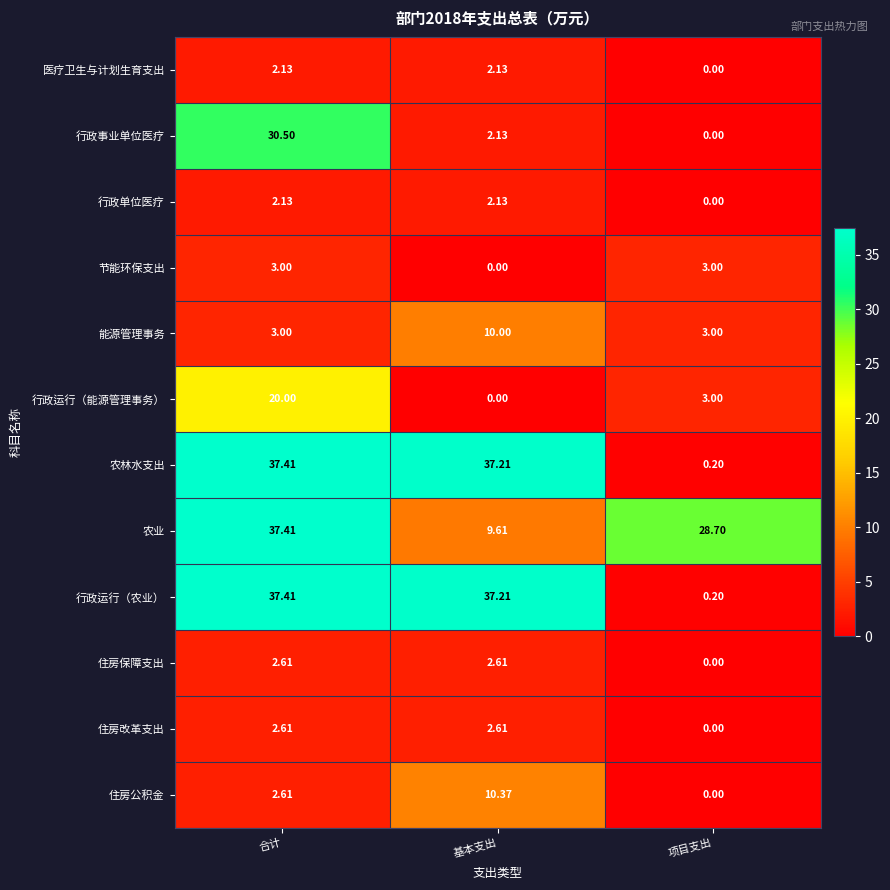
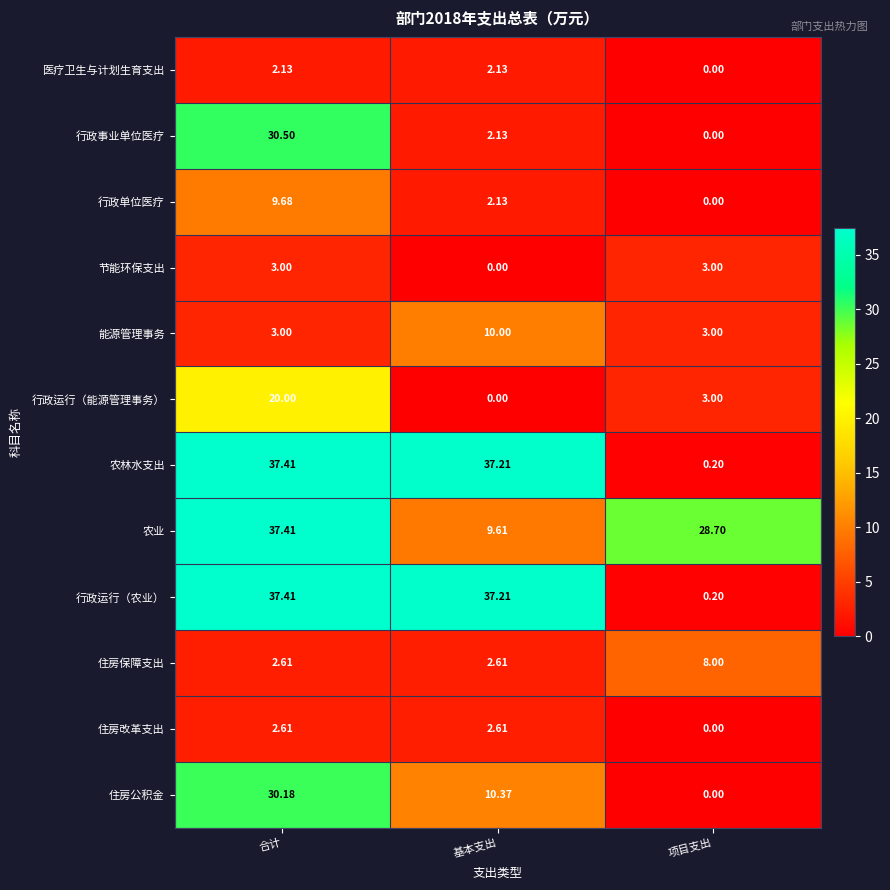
行政单位医疗, 合计: 2.13 -> 9.68
住房保障支出, 项目支出: 0.00 -> 8.00
住房公积金, 合计: 2.61 -> 30.18
